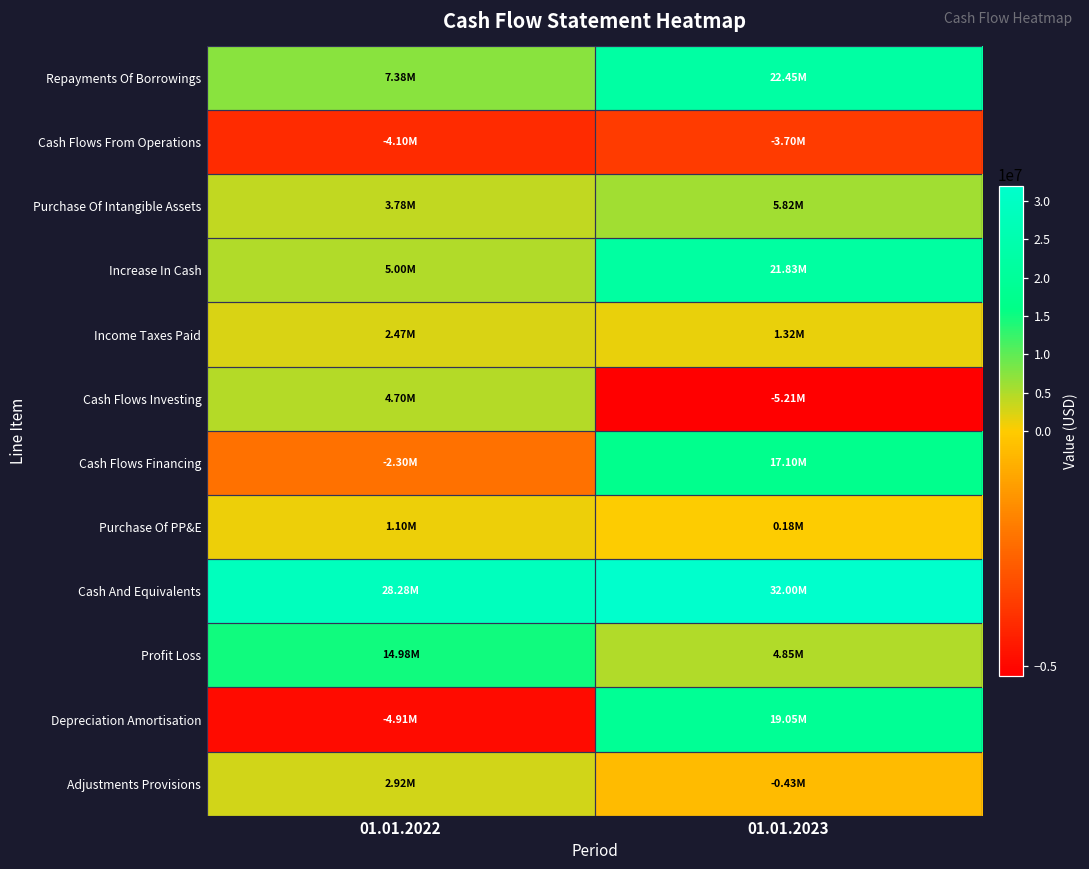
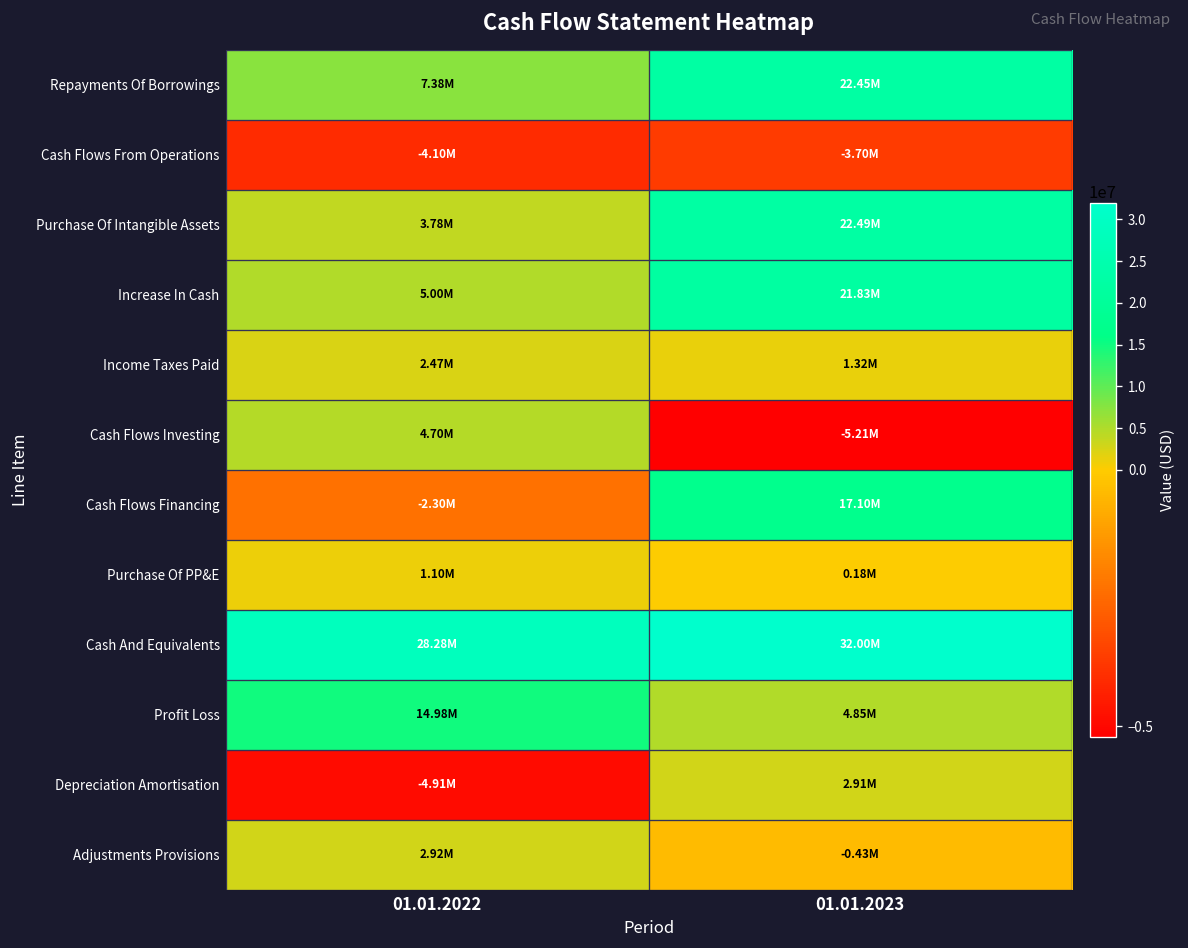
Purchase Of Intangible Assets, 01.01.2023: 5.82M -> 22.49M
Depreciation Amortisation, 01.01.2023: 19.05M -> 2.91M
